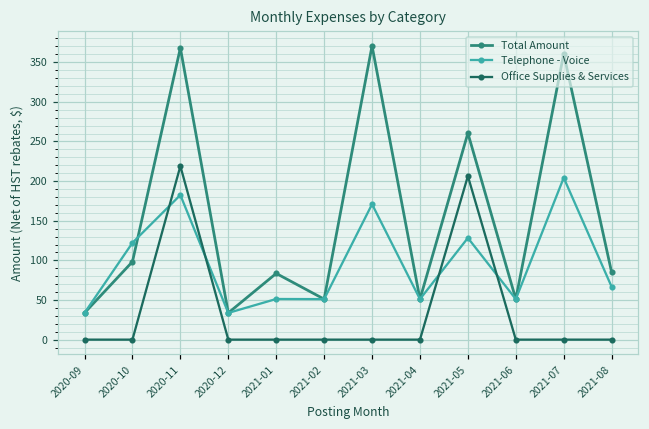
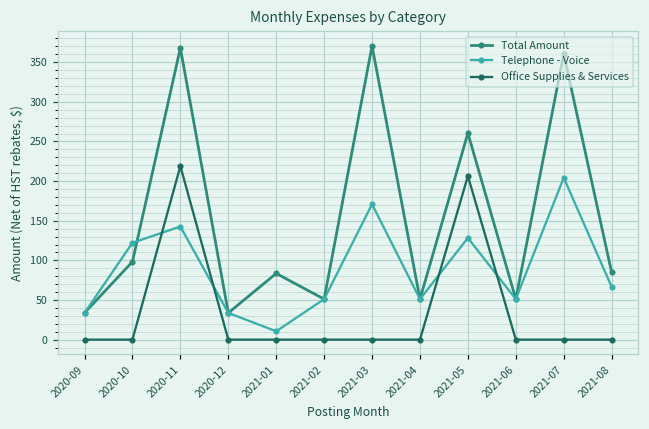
Telephone - Voice, 2020-11: 180 -> 140
Telephone - Voice, 2021-01: 50 -> 10
